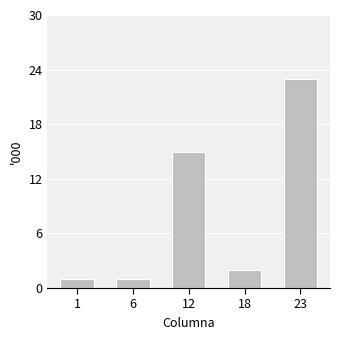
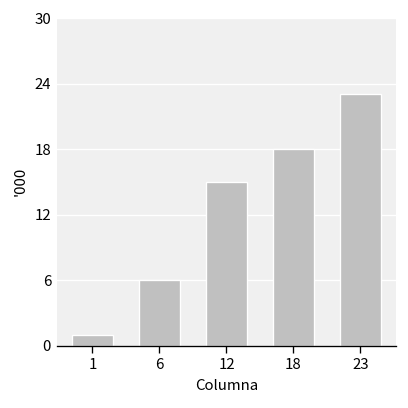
6: 1 -> 6
18: 2 -> 18
